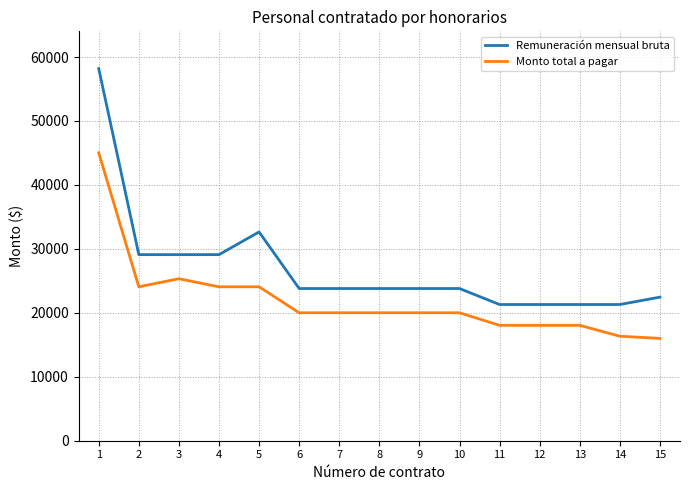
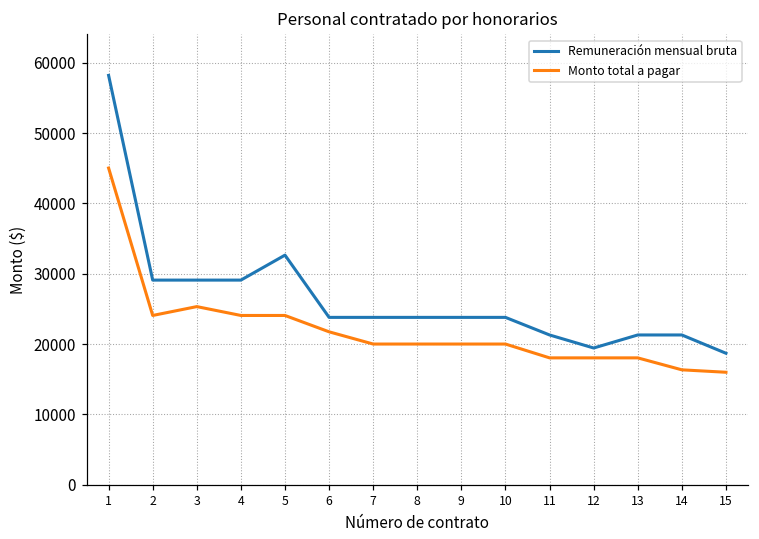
Monto total a pagar, 6: 20000 -> 22000
Remuneración mensual bruta, 12: 21000 -> 19000
Remuneración mensual bruta, 15: 22000 -> 19000
